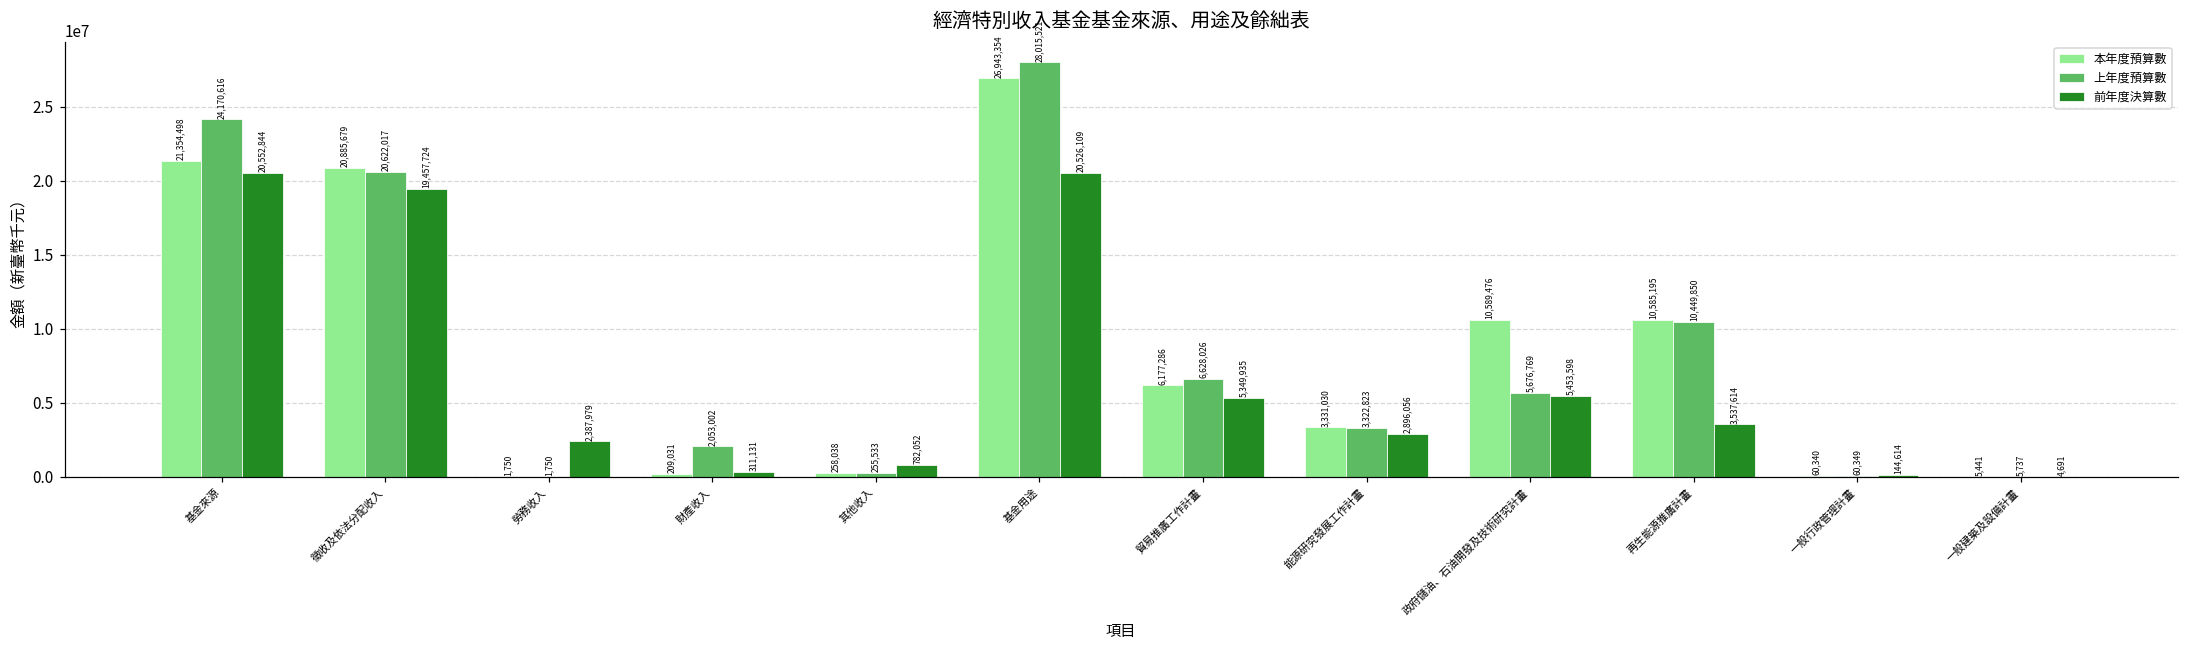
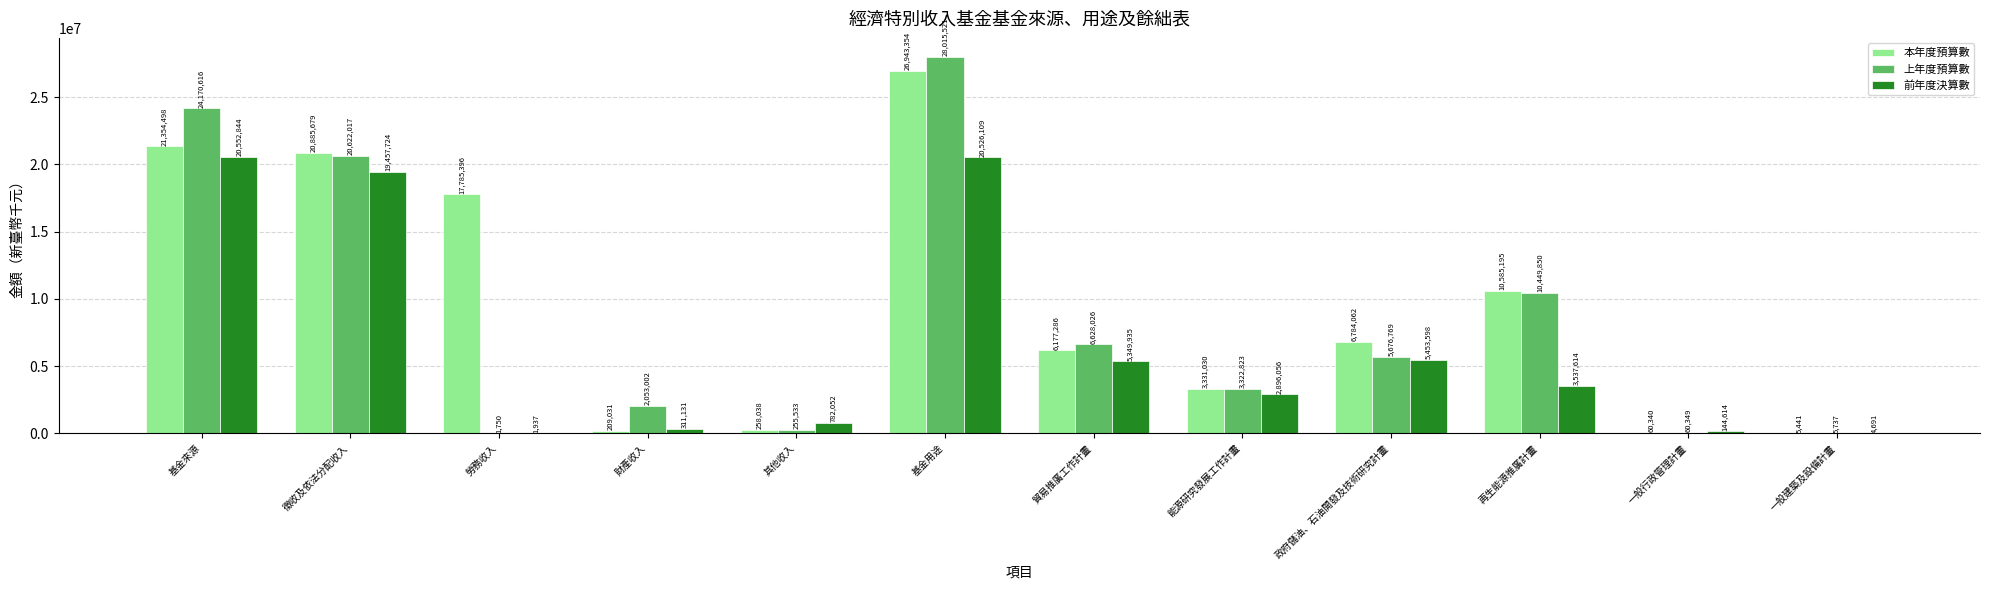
本年度預算數, 勞務收入: 1,750 -> 17,785,396
前年度決算數, 勞務收入: 2,387,979 -> 1,937
本年度預算數, 政府儲油、石油開發及技術研究計畫: 10,589,476 -> 6,784,062
